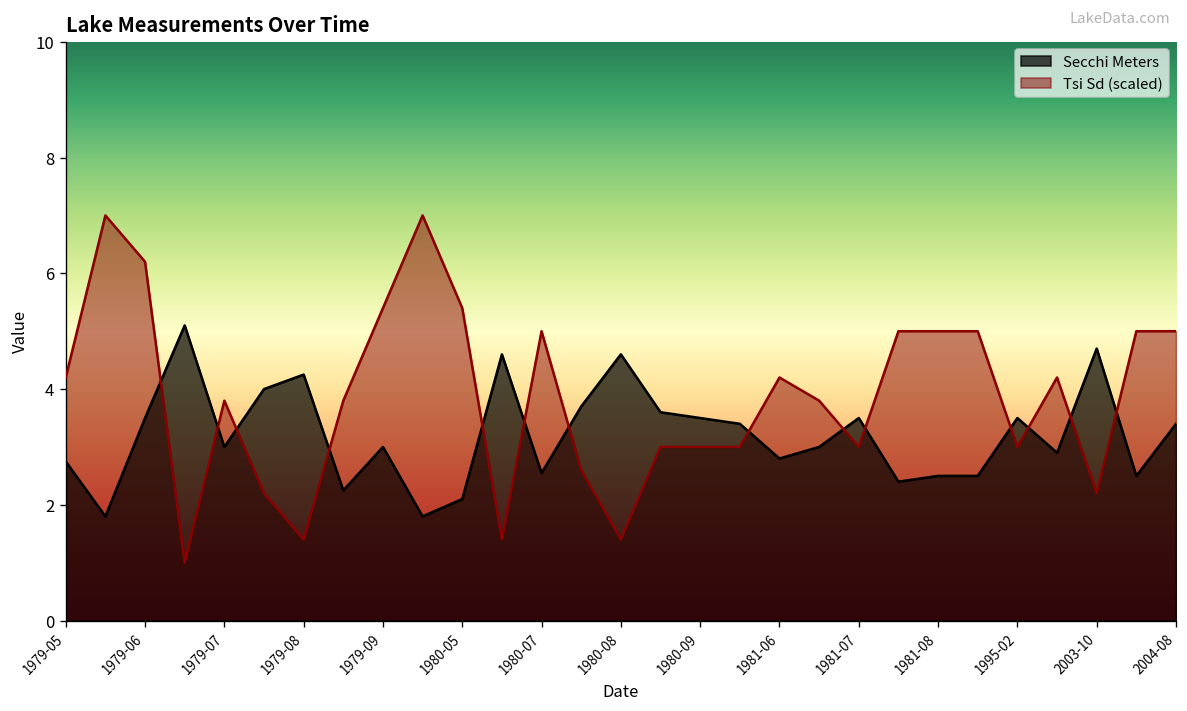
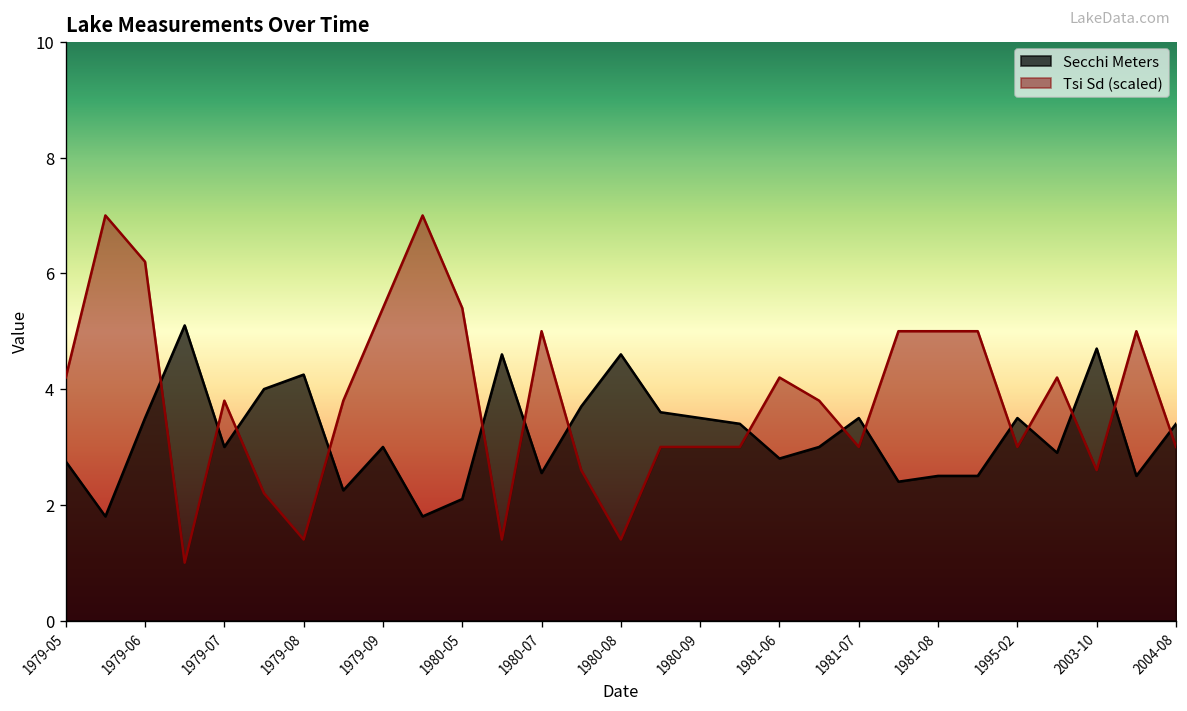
Tsi Sd (scaled), 2003-10: 2.2 -> 2.6
Tsi Sd (scaled), 2004-08: 5.0 -> 3.0
